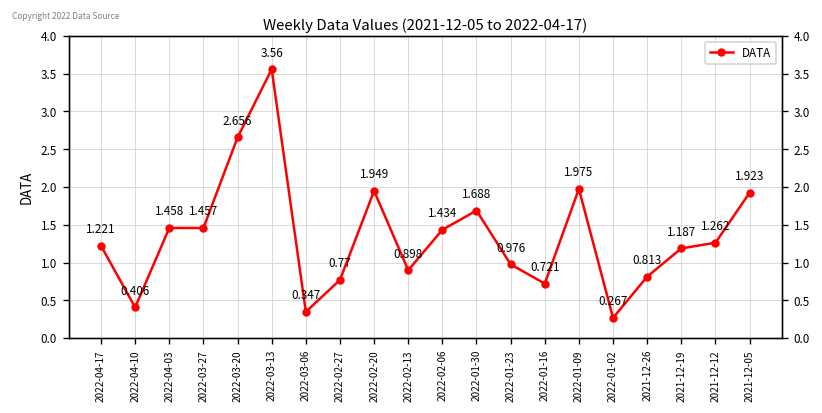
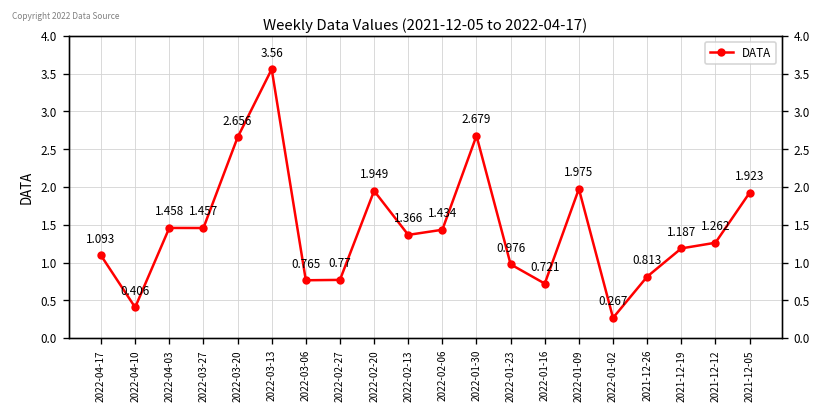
2022-04-17: 1.221 -> 1.093
2022-03-06: 0.347 -> 0.765
2022-02-13: 0.898 -> 1.366
2022-01-30: 1.688 -> 2.679
